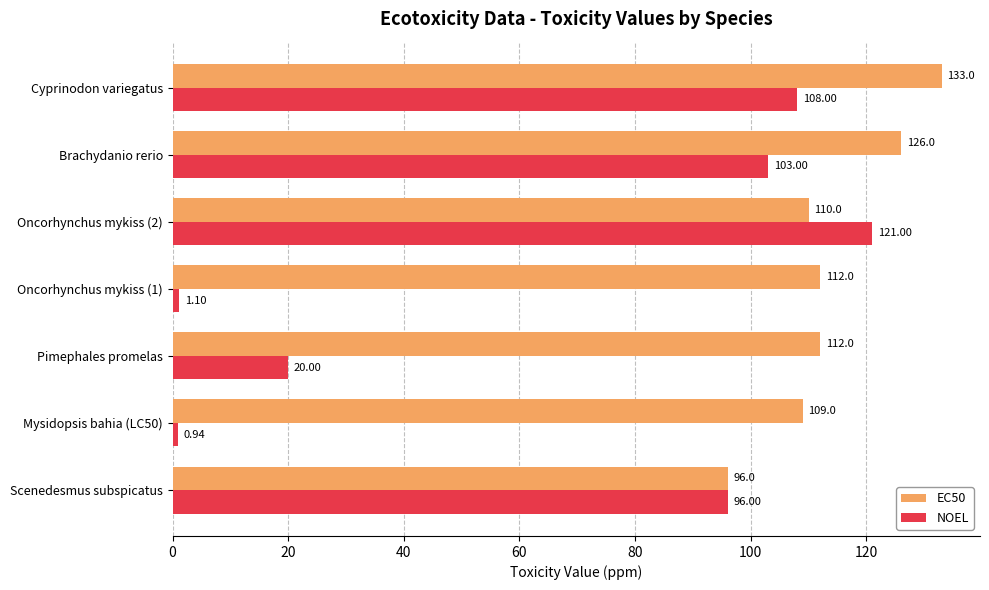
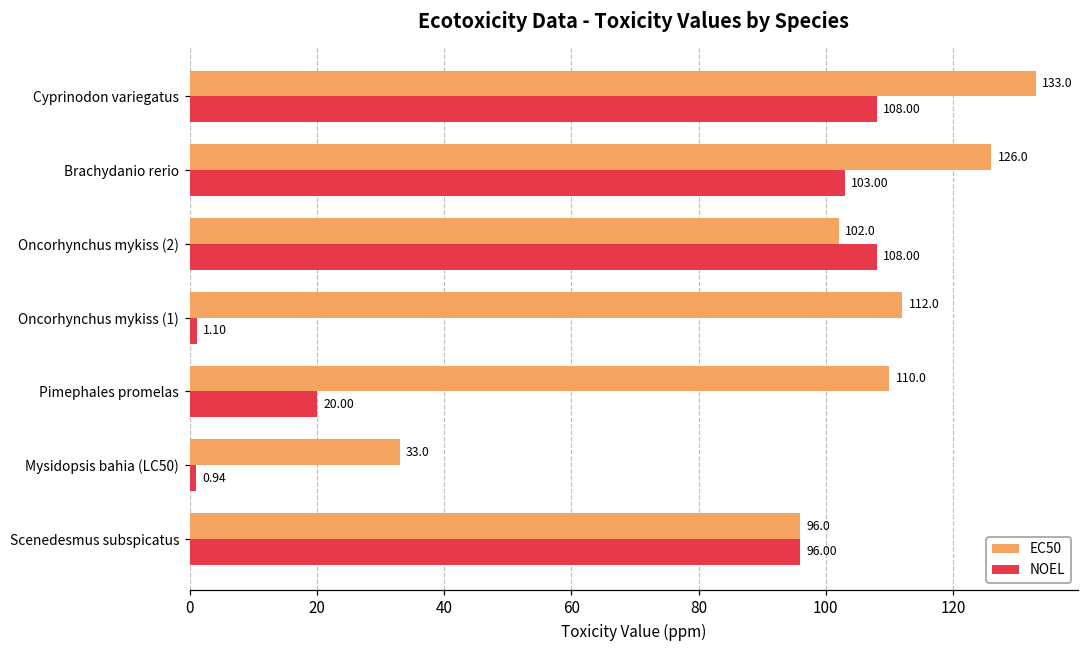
EC50, Oncorhynchus mykiss (2): 110.0 -> 102.0
NOEL, Oncorhynchus mykiss (2): 121.00 -> 108.00
EC50, Pimephales promelas: 112.0 -> 110.0
EC50, Mysidopsis bahia (LC50): 109.0 -> 33.0
